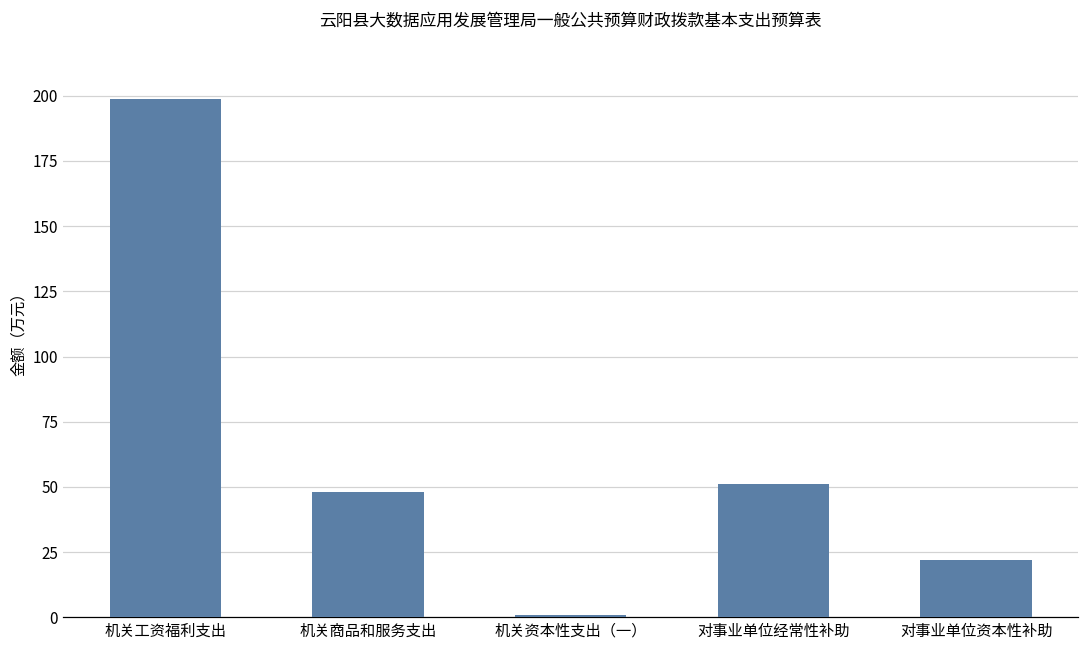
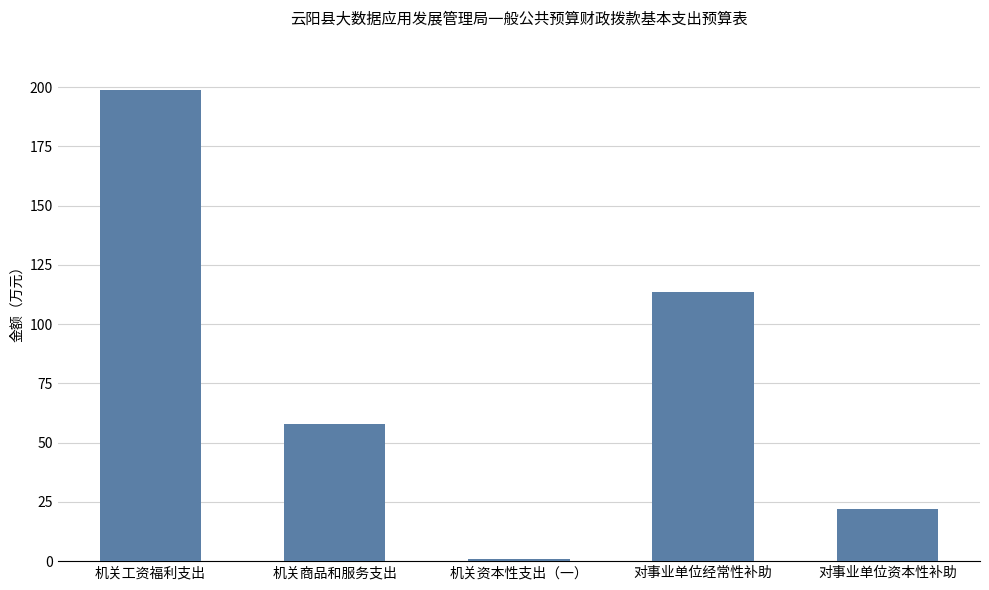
机关商品和服务支出: 48 -> 58
对事业单位经常性补助: 51 -> 114
